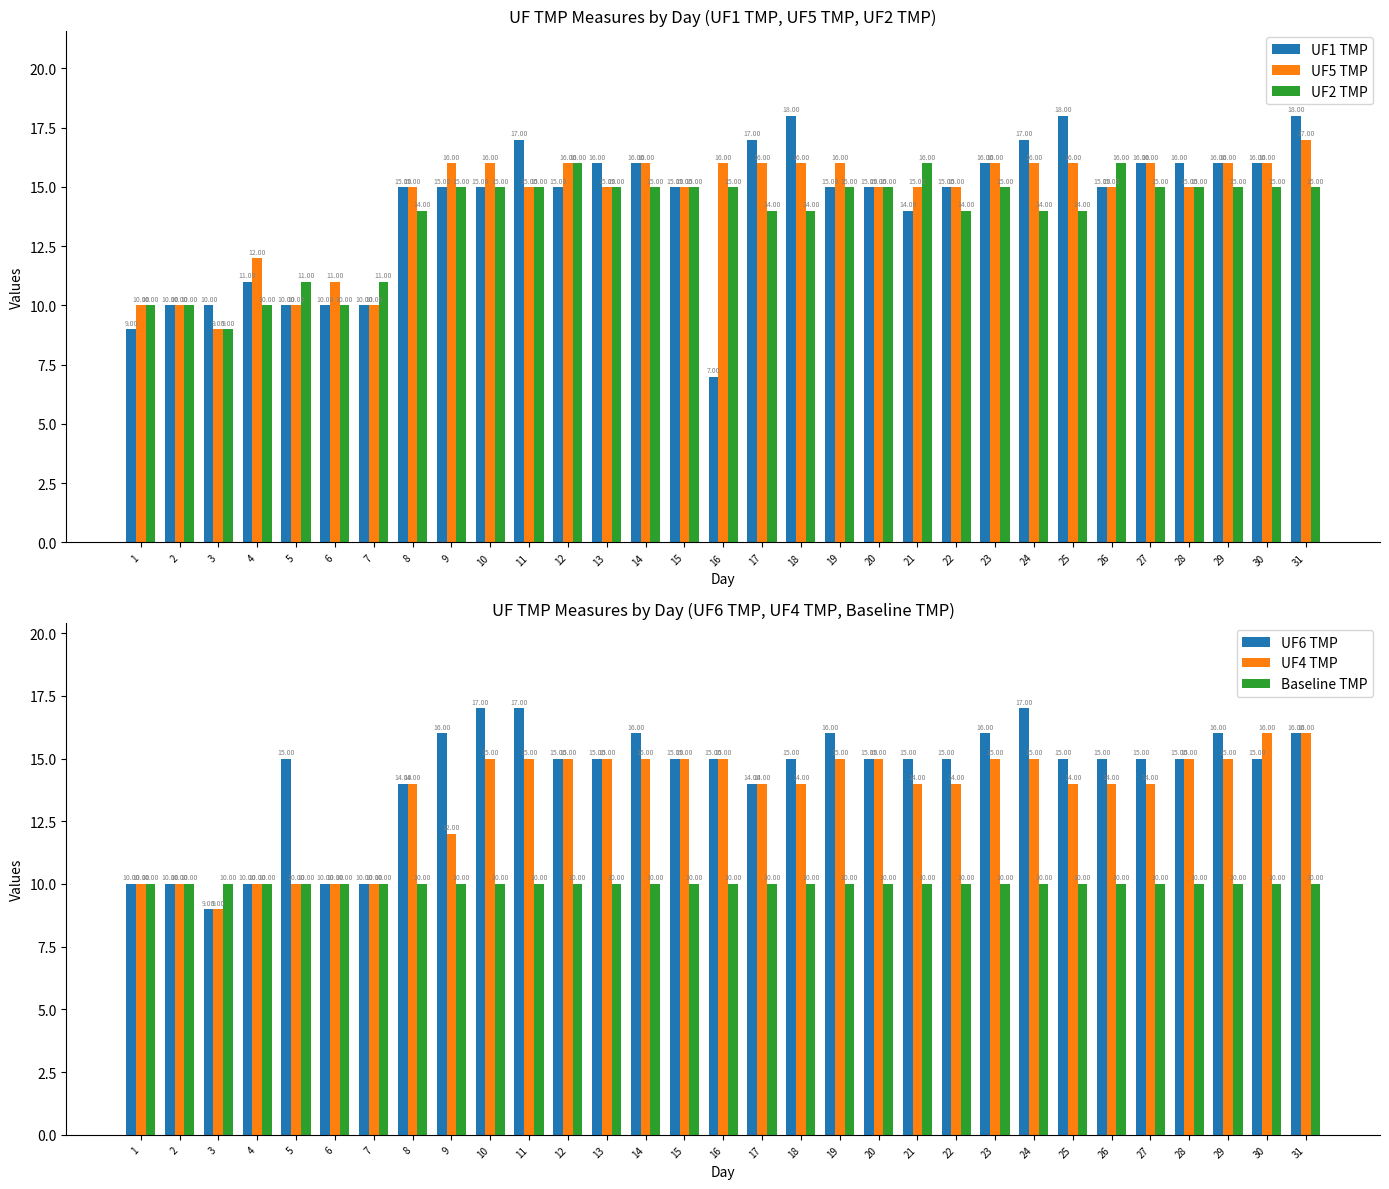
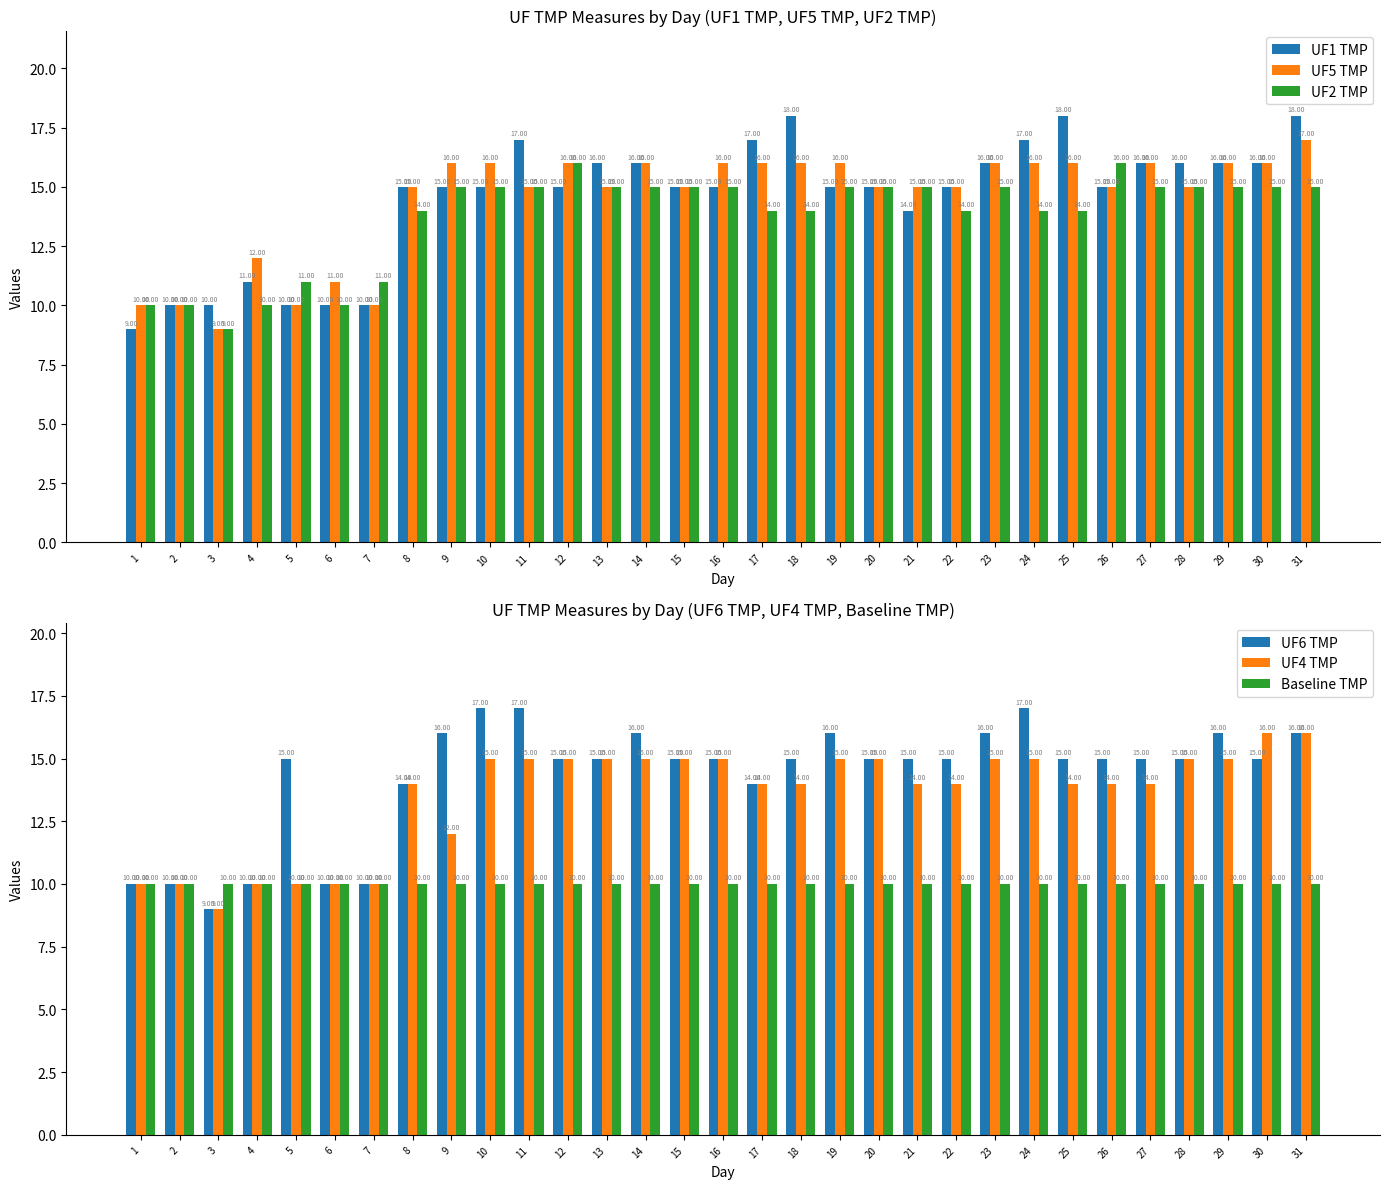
UF TMP Measures by Day (UF1 TMP, UF5 TMP, UF2 TMP), UF1 TMP, 16: 7.00 -> 15.00
UF TMP Measures by Day (UF1 TMP, UF5 TMP, UF2 TMP), UF2 TMP, 21: 16.00 -> 15.00
